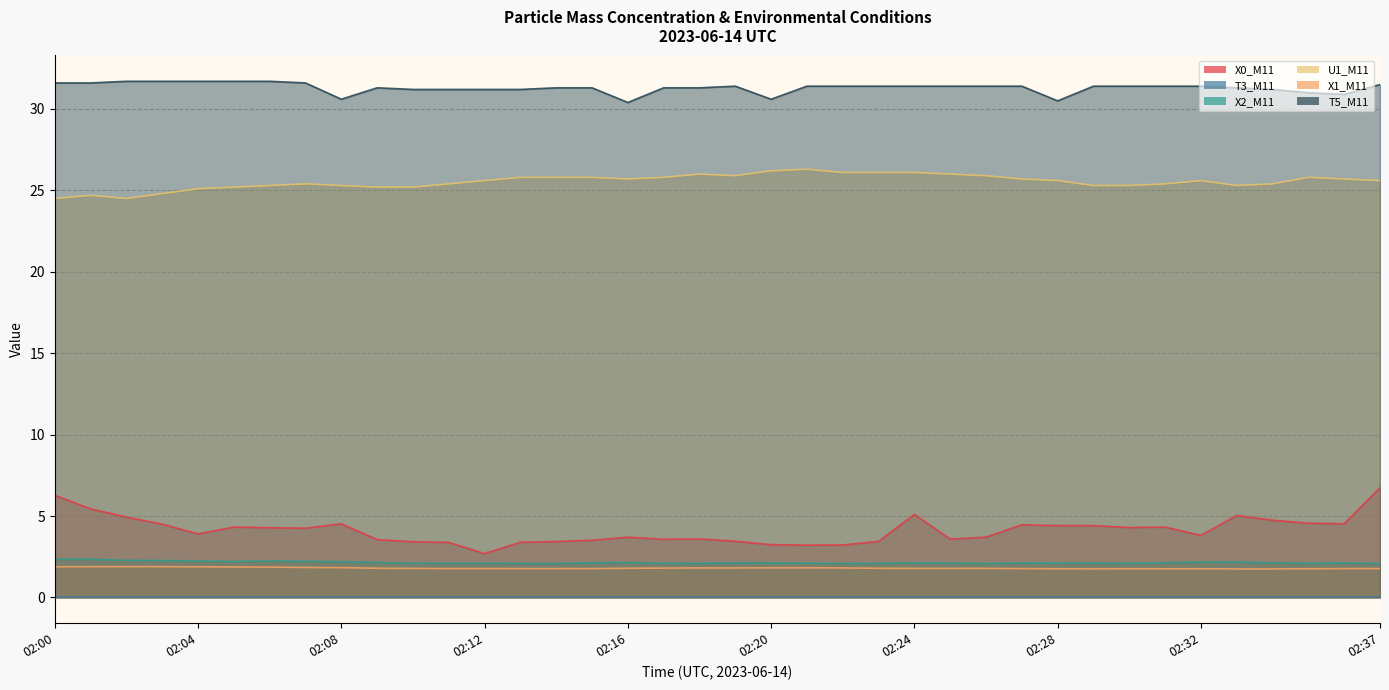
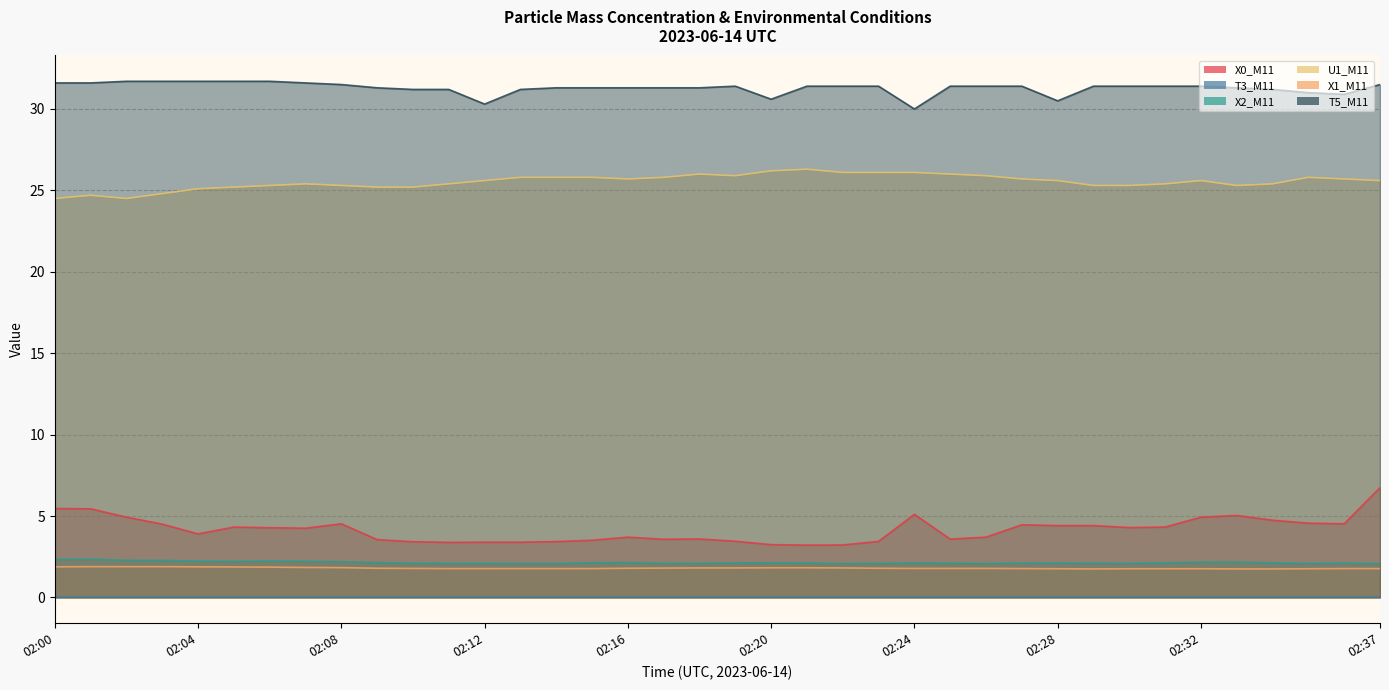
X0_M11, 02:00: 6.3 -> 5.5
T5_M11, 02:08: 30.6 -> 31.5
X0_M11, 02:12: 2.7 -> 3.4
T5_M11, 02:12: 31.2 -> 30.3
T5_M11, 02:16: 30.4 -> 31.3
T5_M11, 02:24: 31.4 -> 30.0
X0_M11, 02:32: 3.8 -> 4.9
